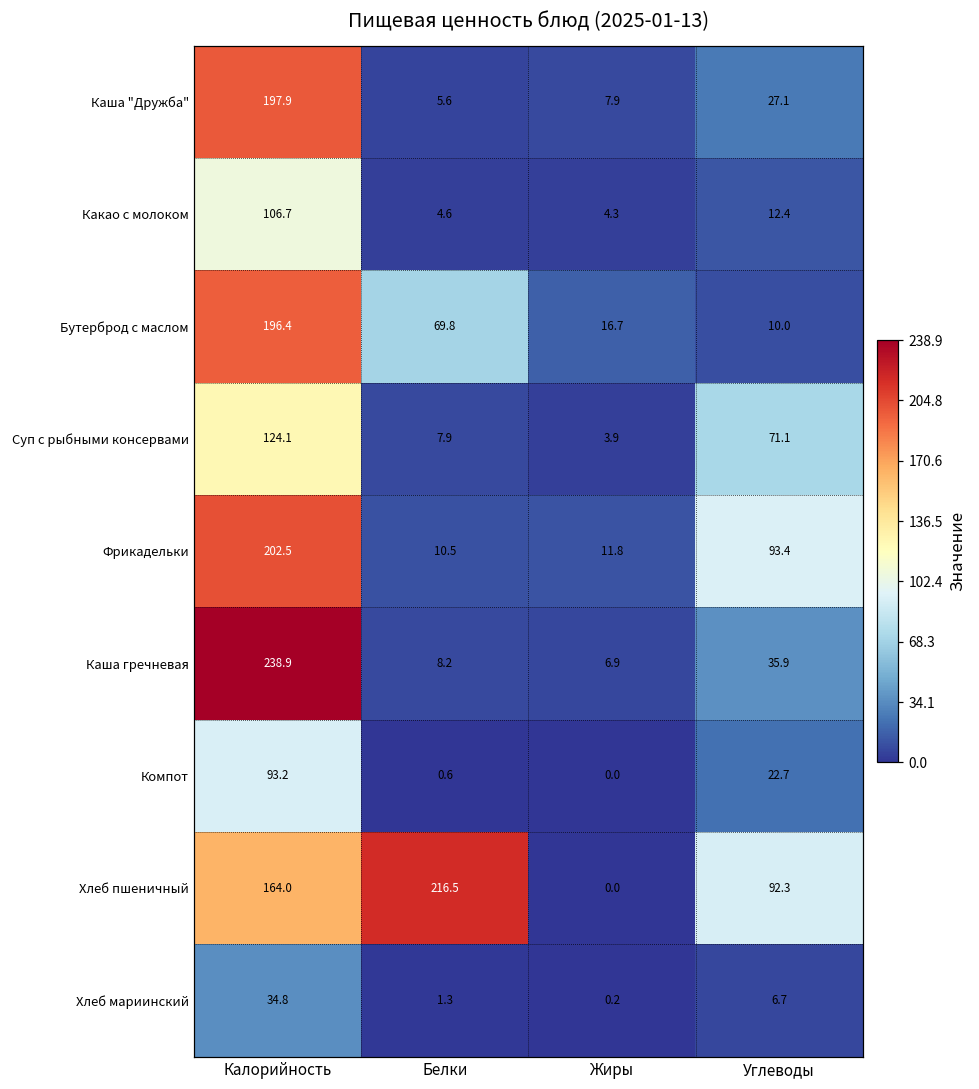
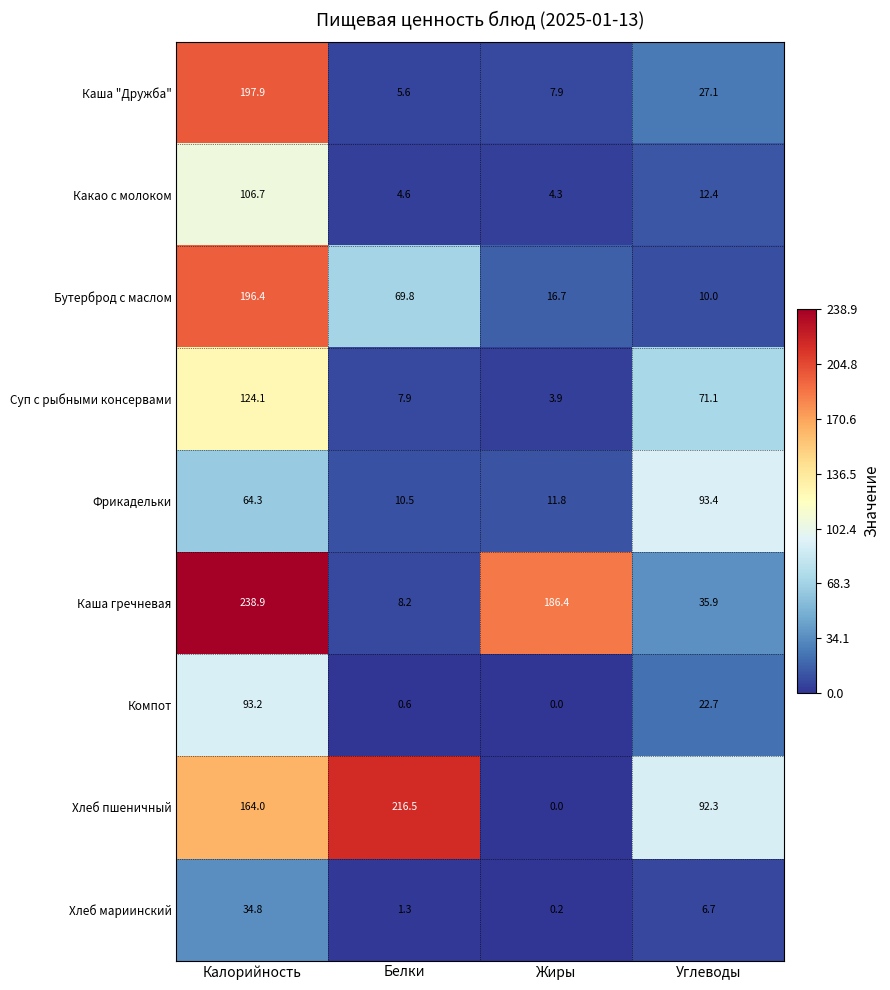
Фрикадельки, Калорийность: 202.5 -> 64.3
Каша гречневая, Жиры: 6.9 -> 186.4
